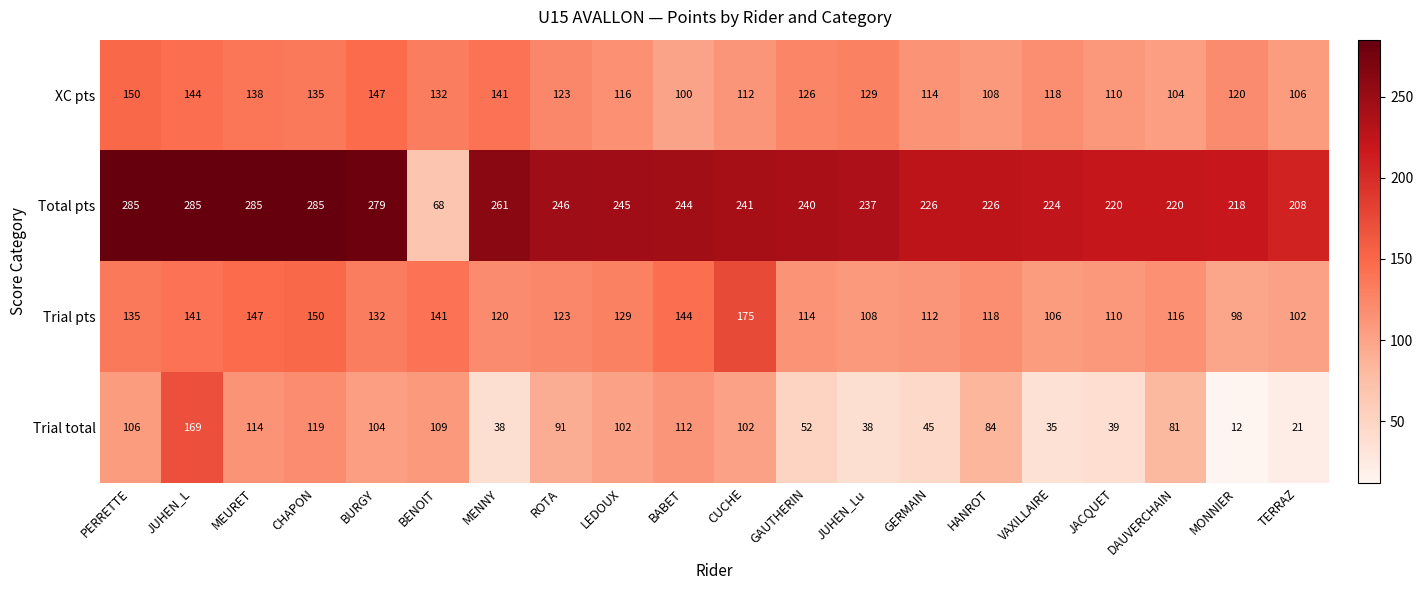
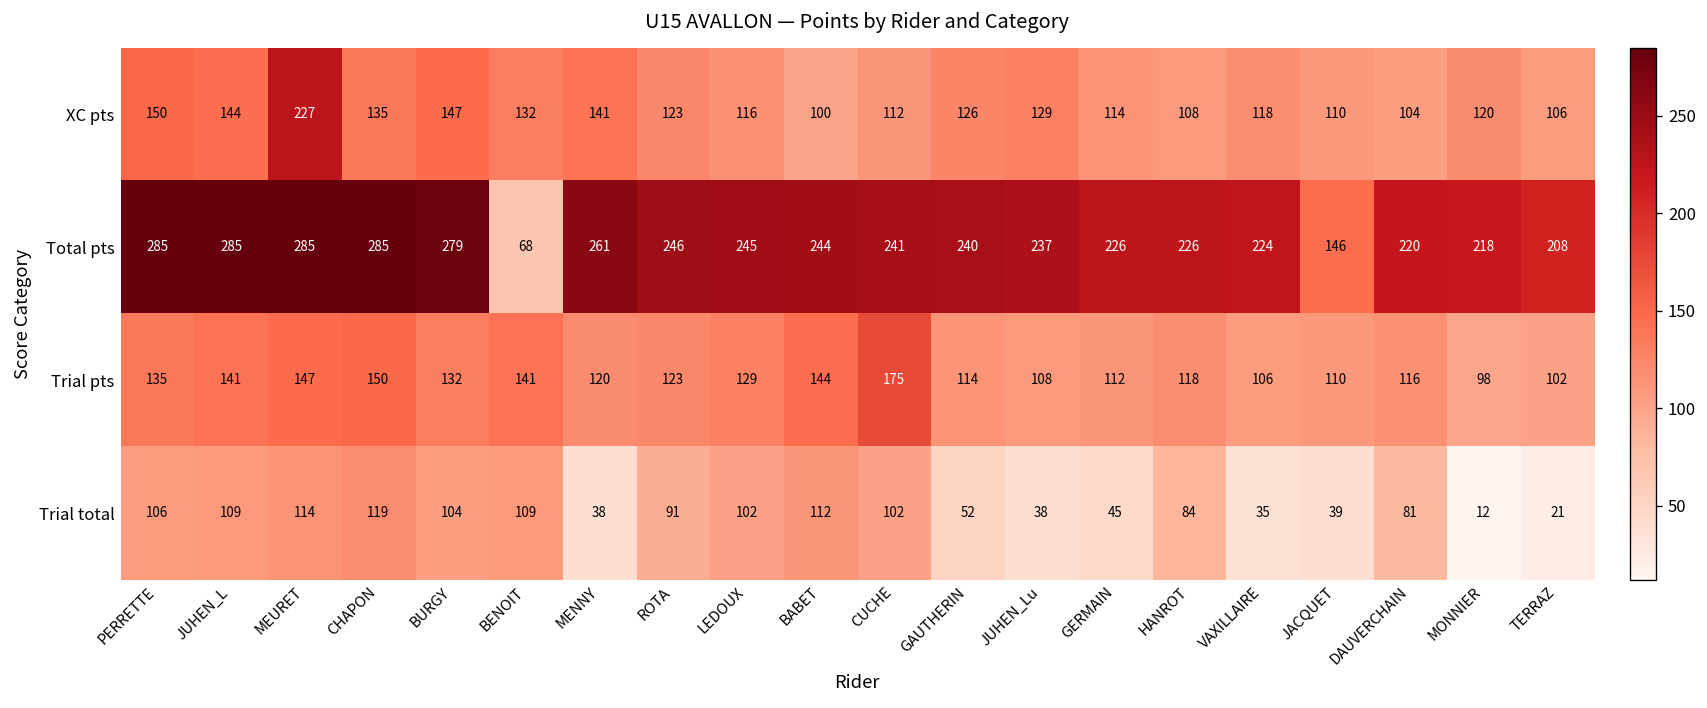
XC pts, MEURET: 138 -> 227
Total pts, JACQUET: 220 -> 146
Trial total, JUHEN_L: 169 -> 109
